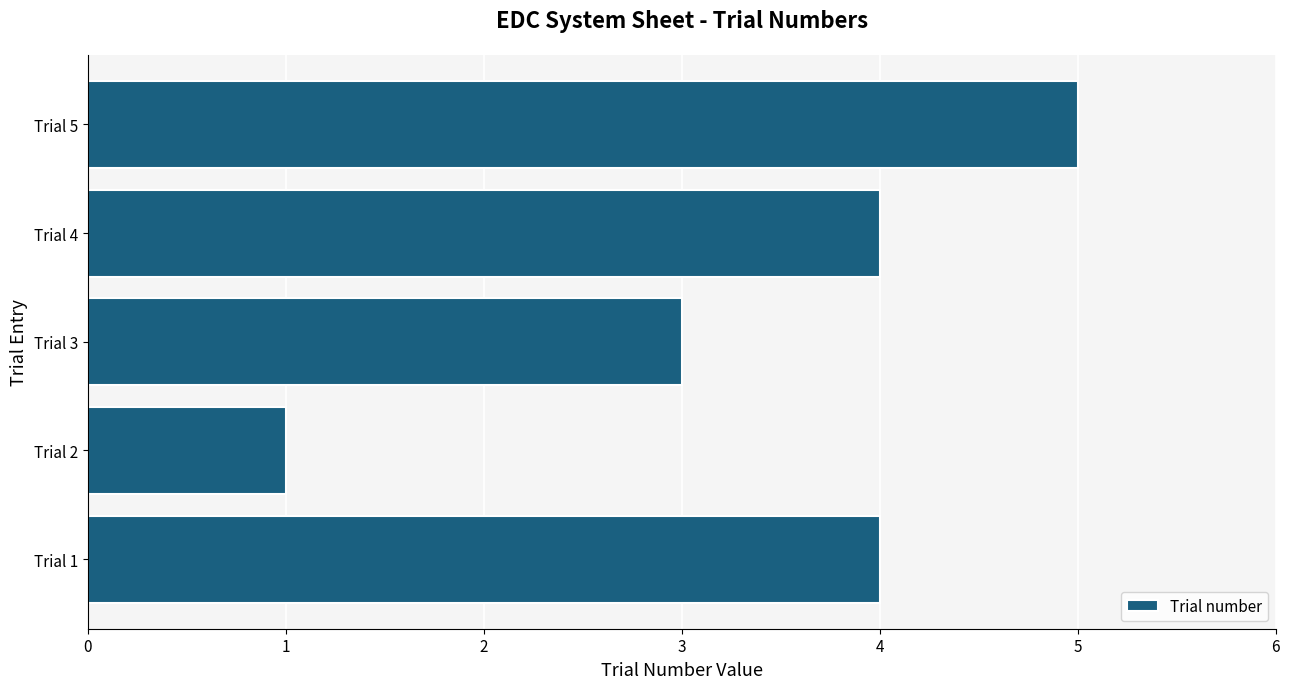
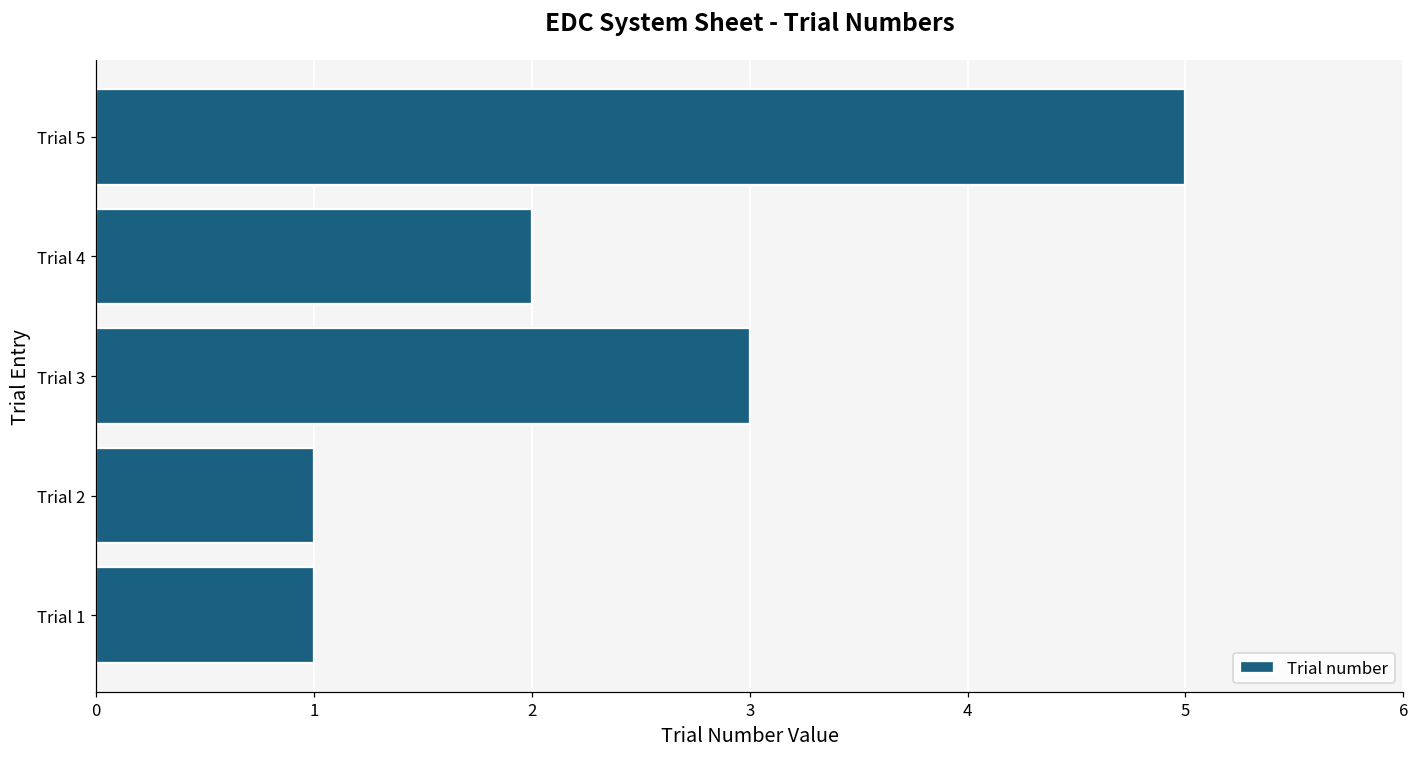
Trial 4: 4 -> 2
Trial 1: 4 -> 1
